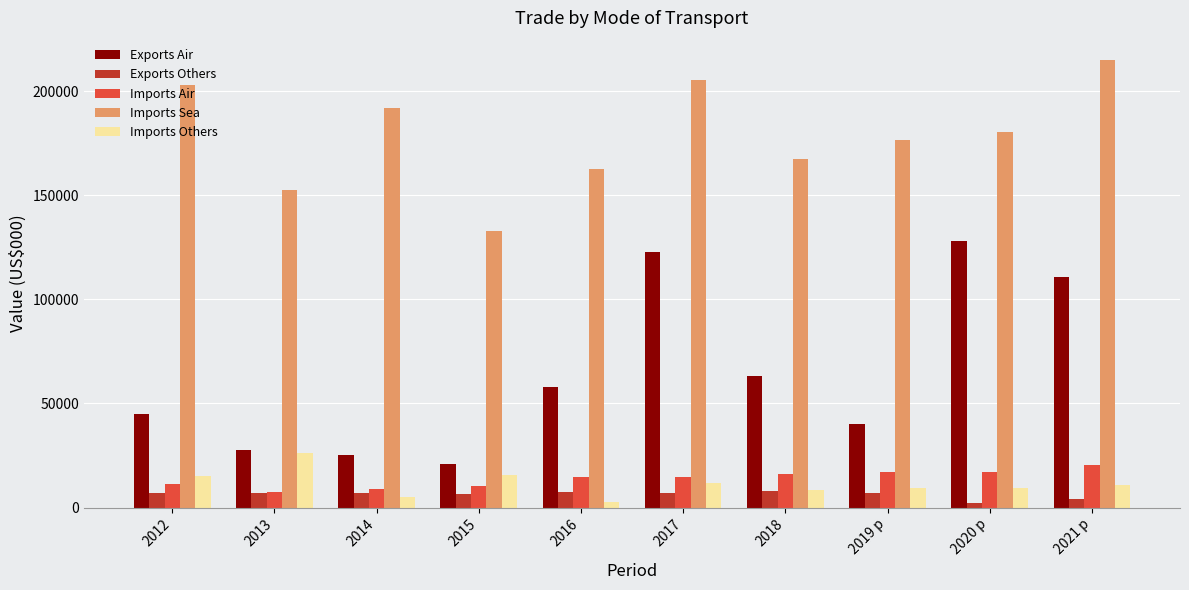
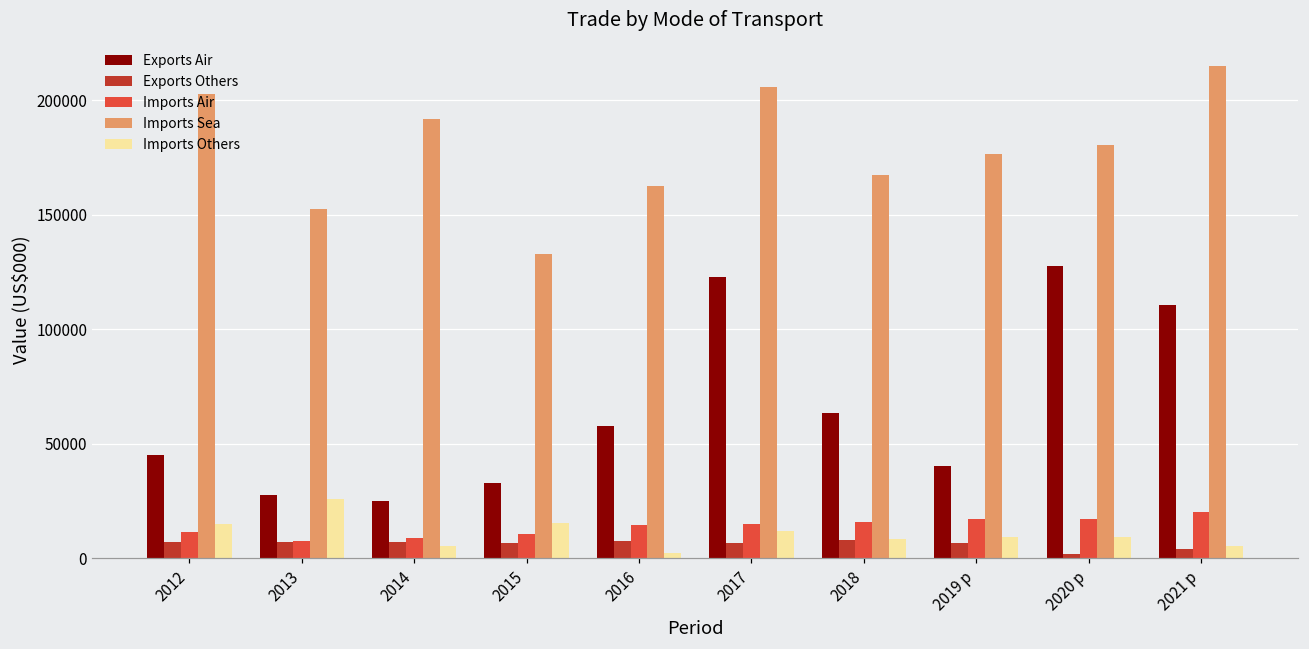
Exports Air, 2015: 21000 -> 33000
Imports Others, 2021 p: 11000 -> 5000
